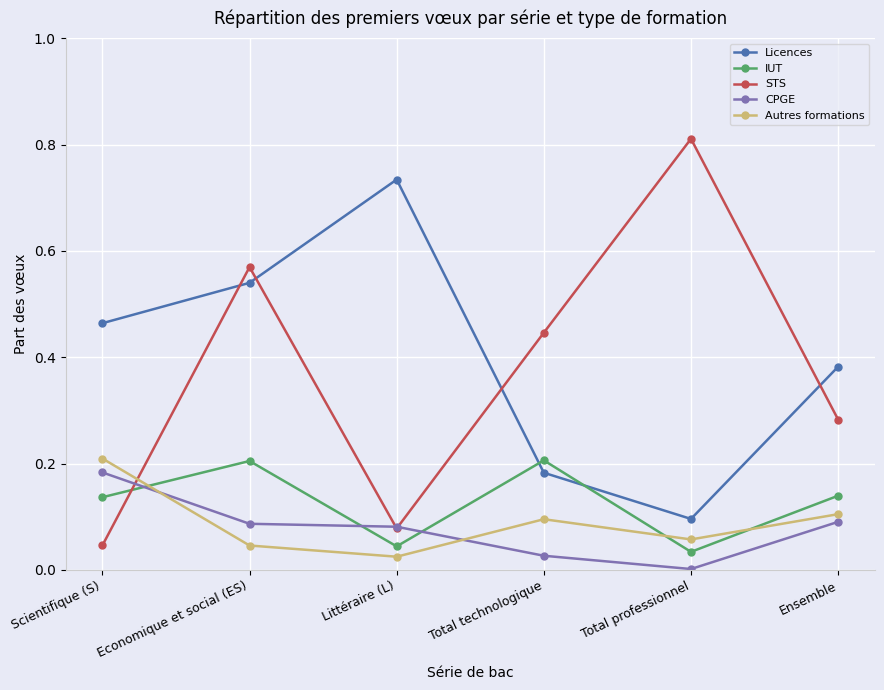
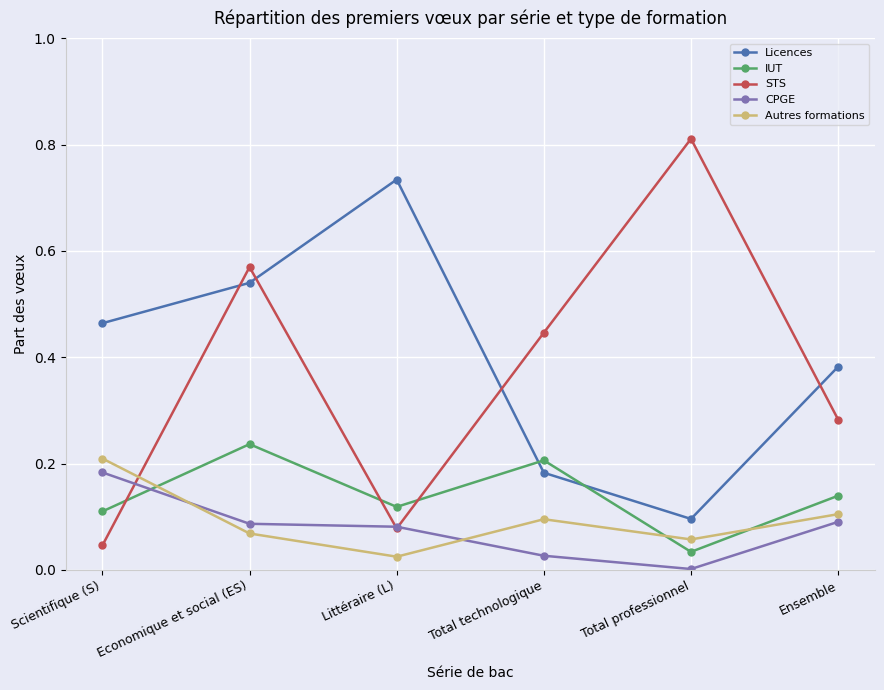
IUT, Scientifique (S): 0.14 -> 0.11
IUT, Economique et social (ES): 0.20 -> 0.24
Autres formations, Economique et social (ES): 0.05 -> 0.07
IUT, Littéraire (L): 0.04 -> 0.12
